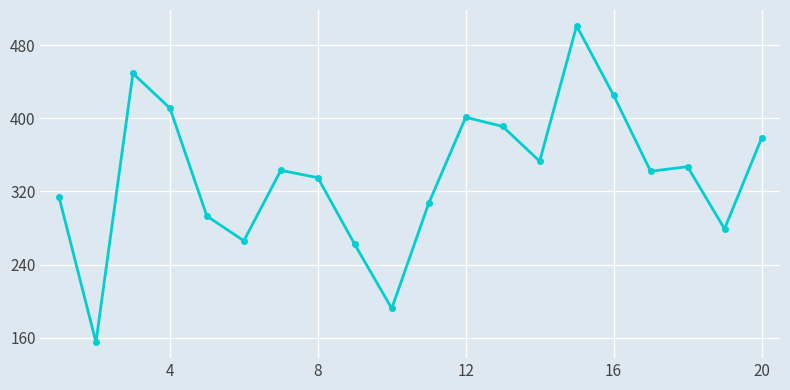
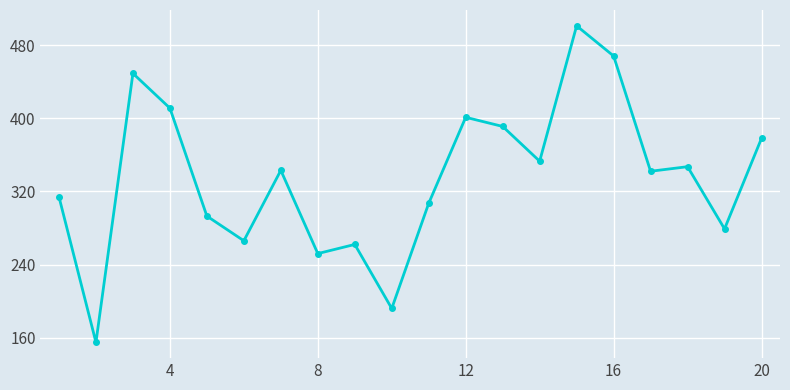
8: 340 -> 250
16: 430 -> 470
